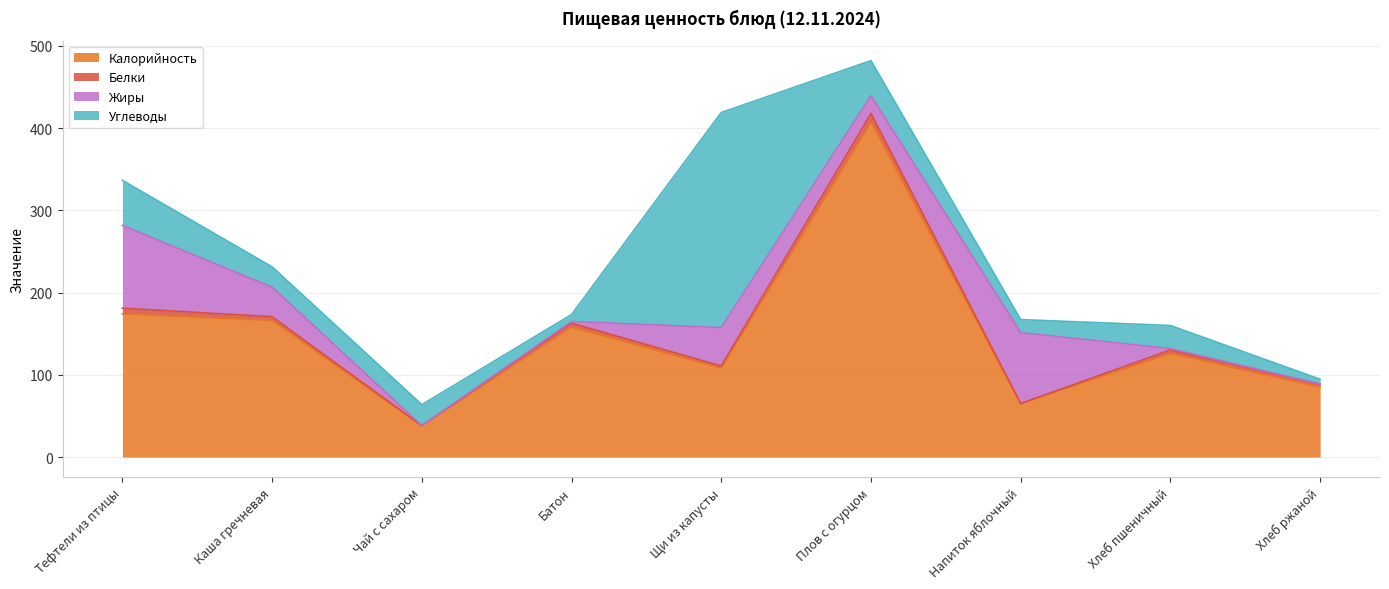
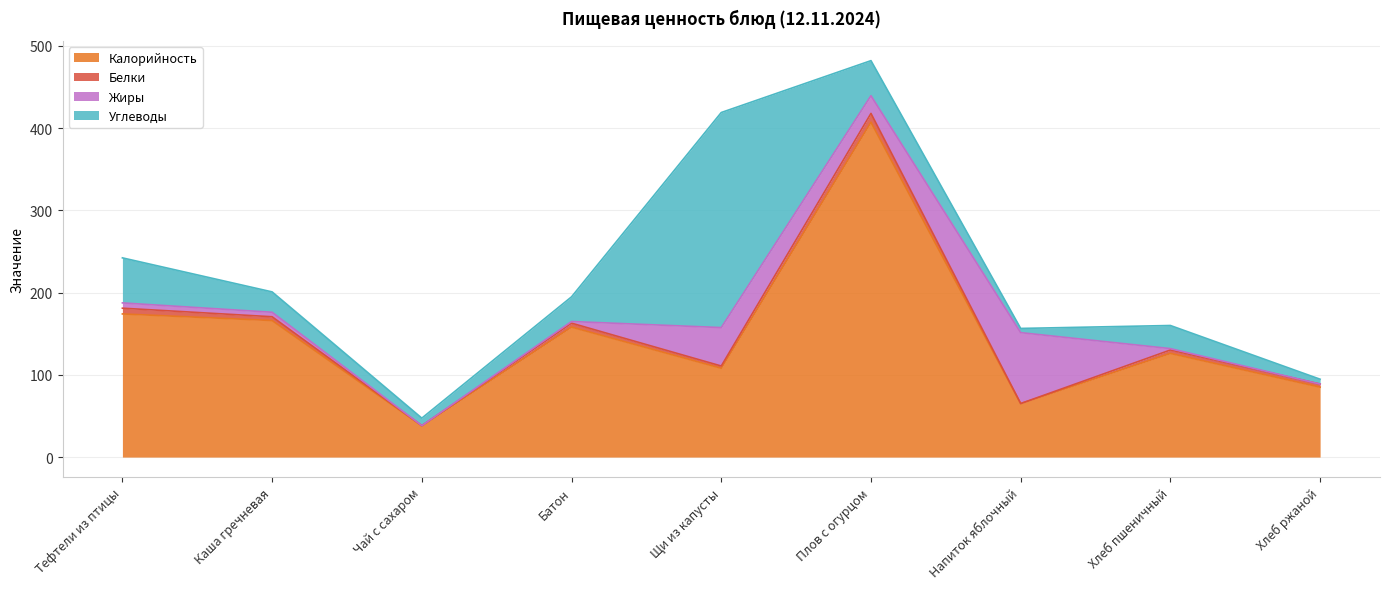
Жиры, Тефтели из птицы: 100 -> 10
Жиры, Каша гречневая: 40 -> 10
Углеводы, Чай с сахаром: 30 -> 10
Углеводы, Батон: 10 -> 30
Углеводы, Напиток яблочный: 20 -> 10
